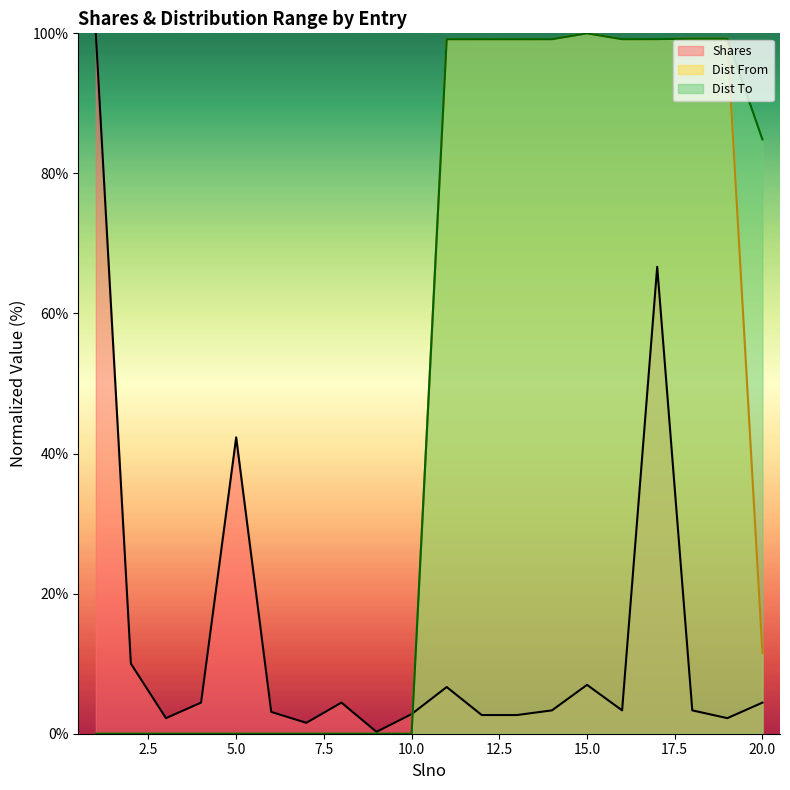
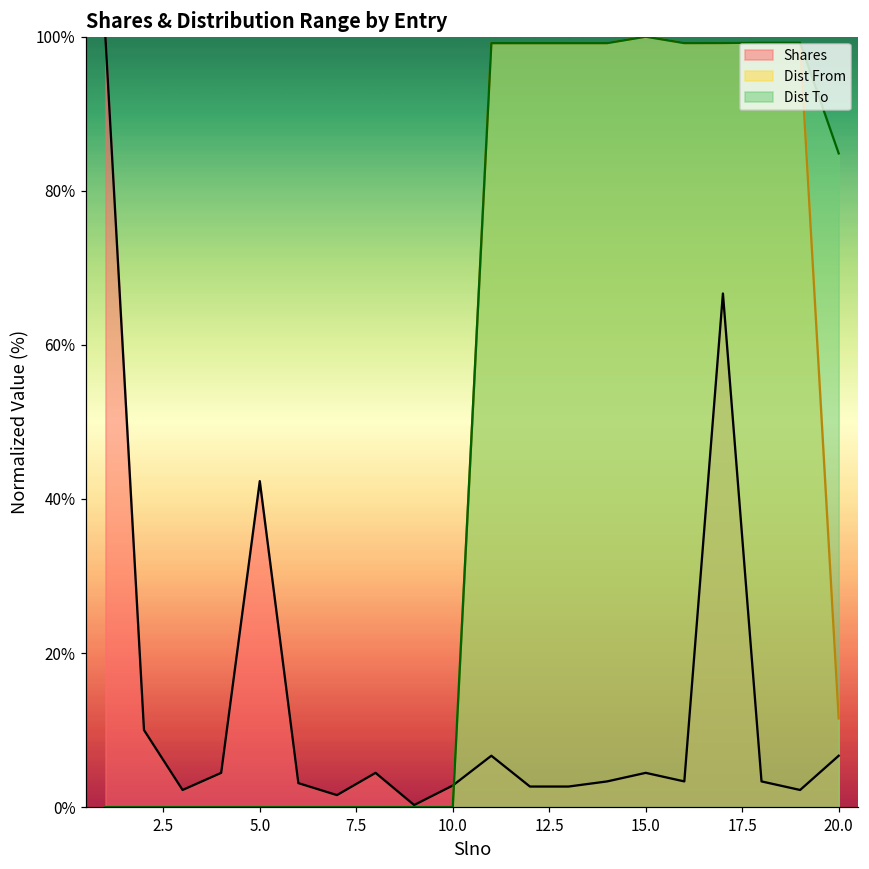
Shares, 15.0: 7% -> 4%
Shares, 20.0: 4% -> 7%
